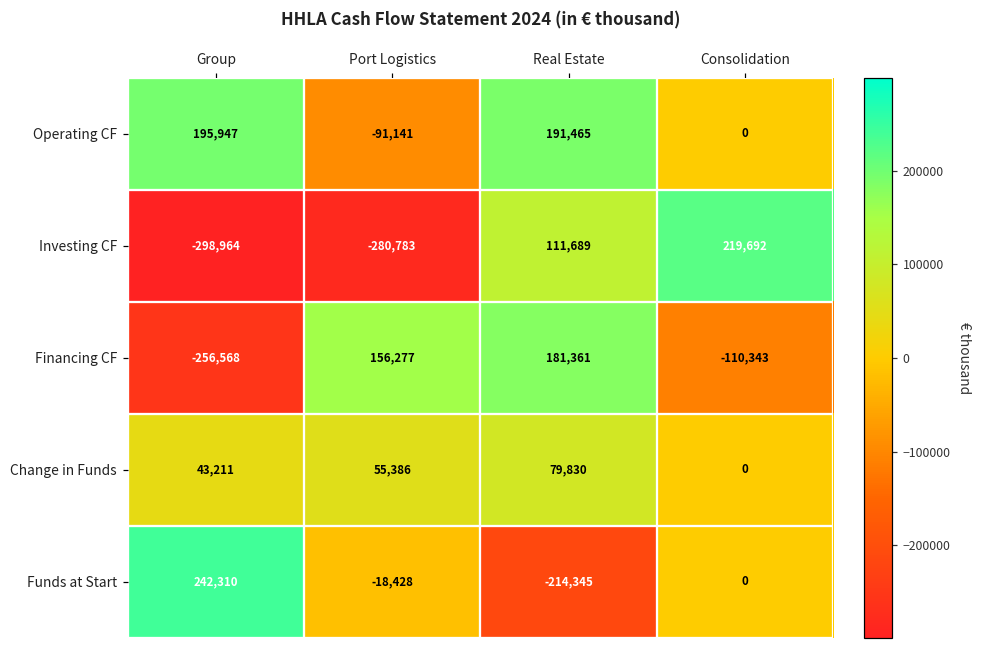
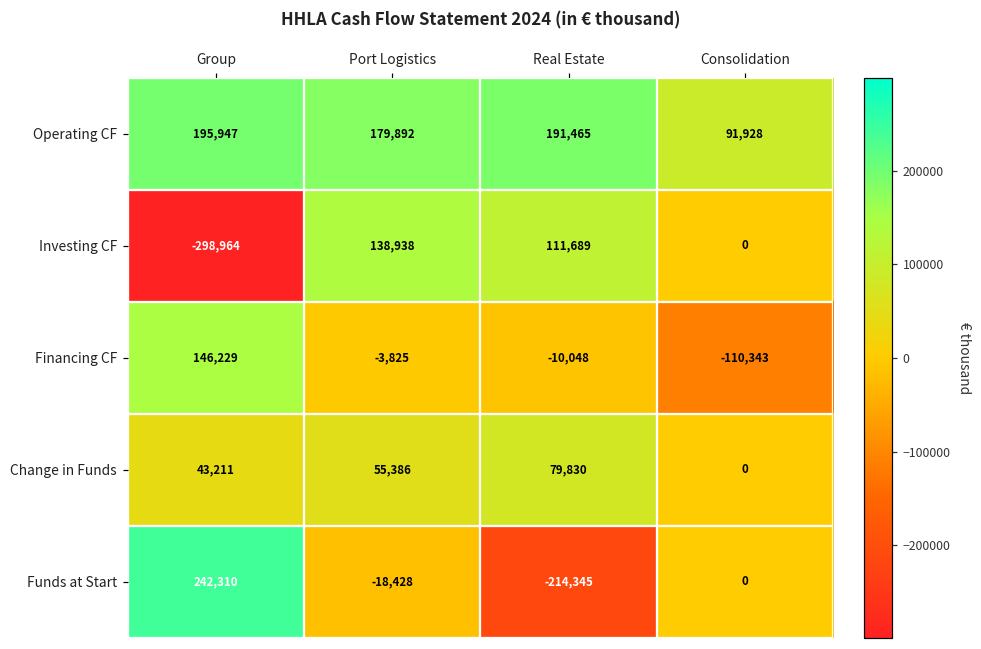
Operating CF, Port Logistics: -91,141 -> 179,892
Operating CF, Consolidation: 0 -> 91,928
Investing CF, Port Logistics: -280,783 -> 138,938
Investing CF, Consolidation: 219,692 -> 0
Financing CF, Group: -256,568 -> 146,229
Financing CF, Port Logistics: 156,277 -> -3,825
Financing CF, Real Estate: 181,361 -> -10,048
